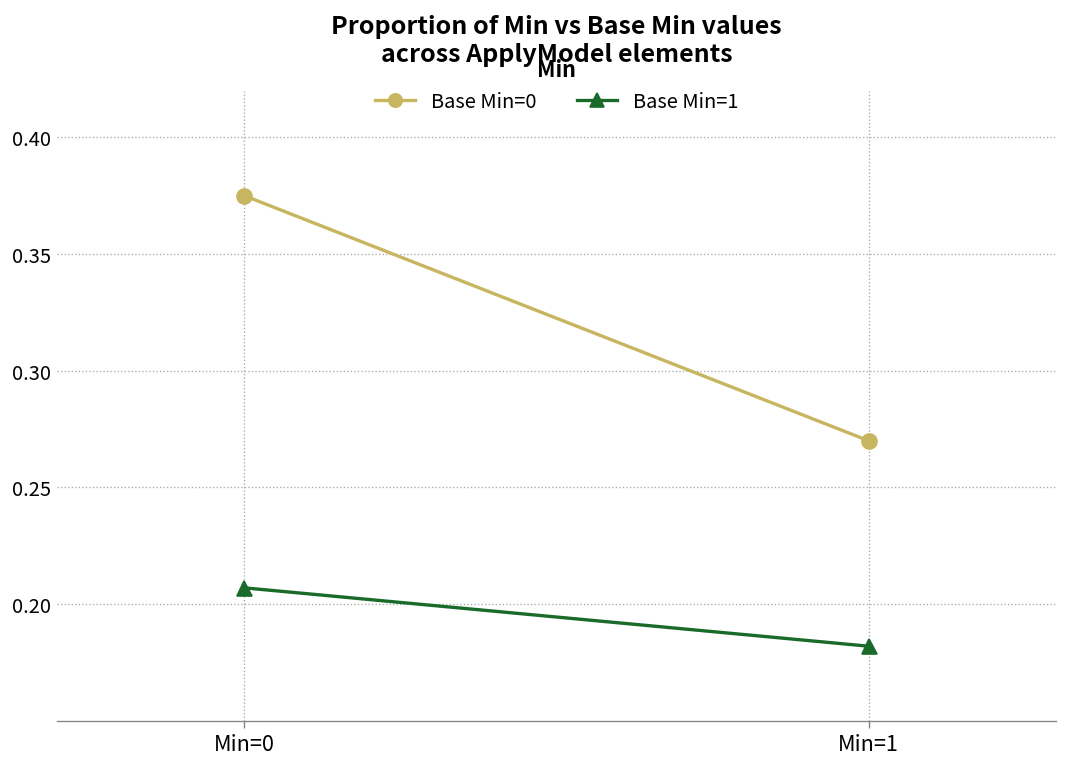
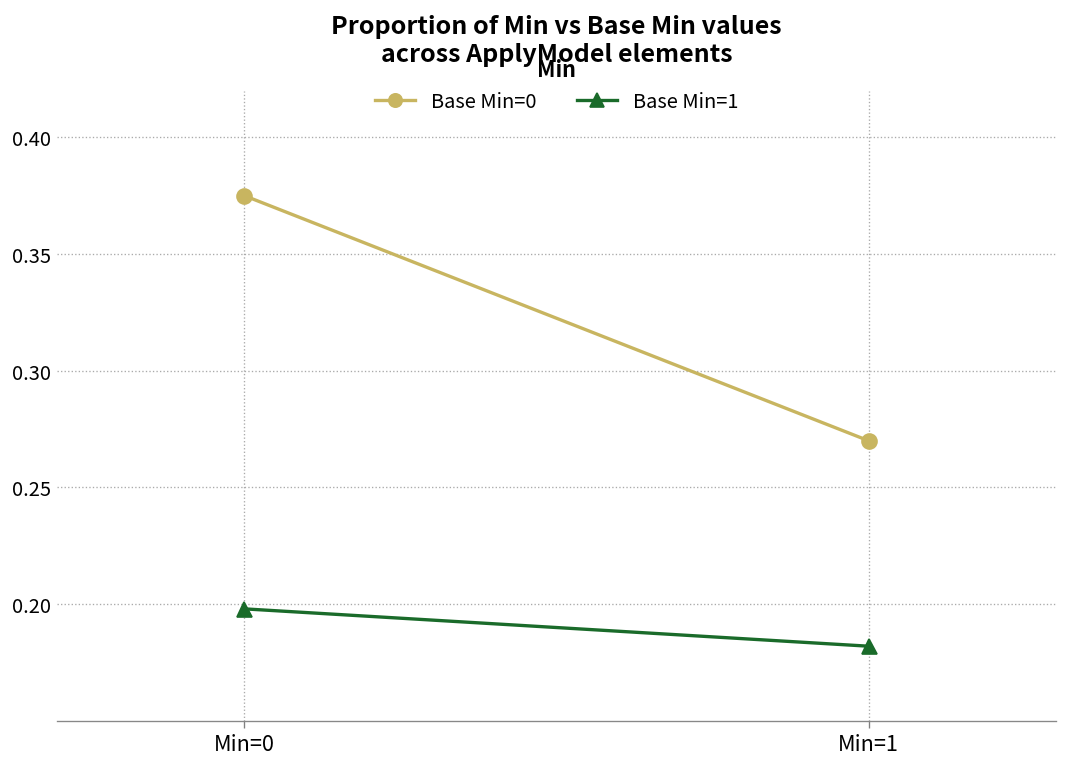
Base Min=1, Min=0: 0.207 -> 0.198
